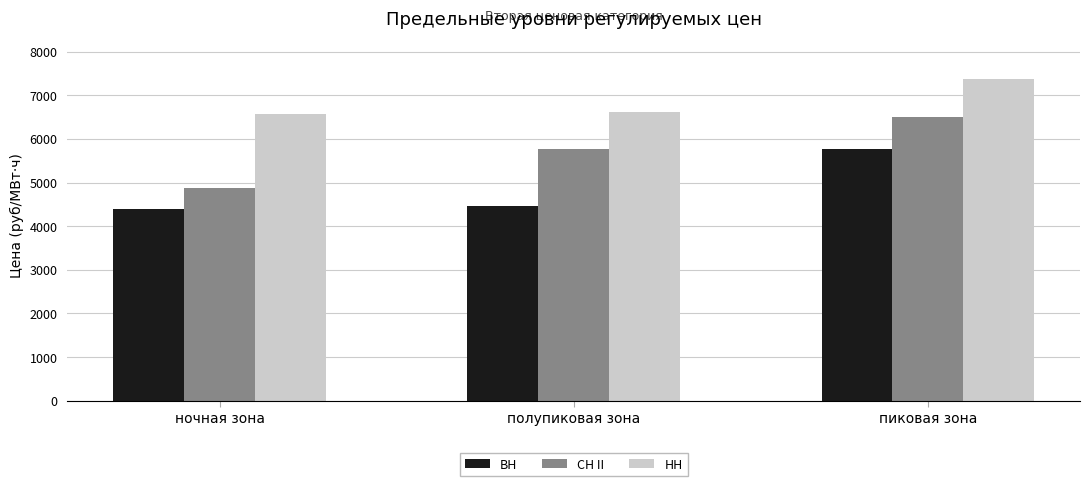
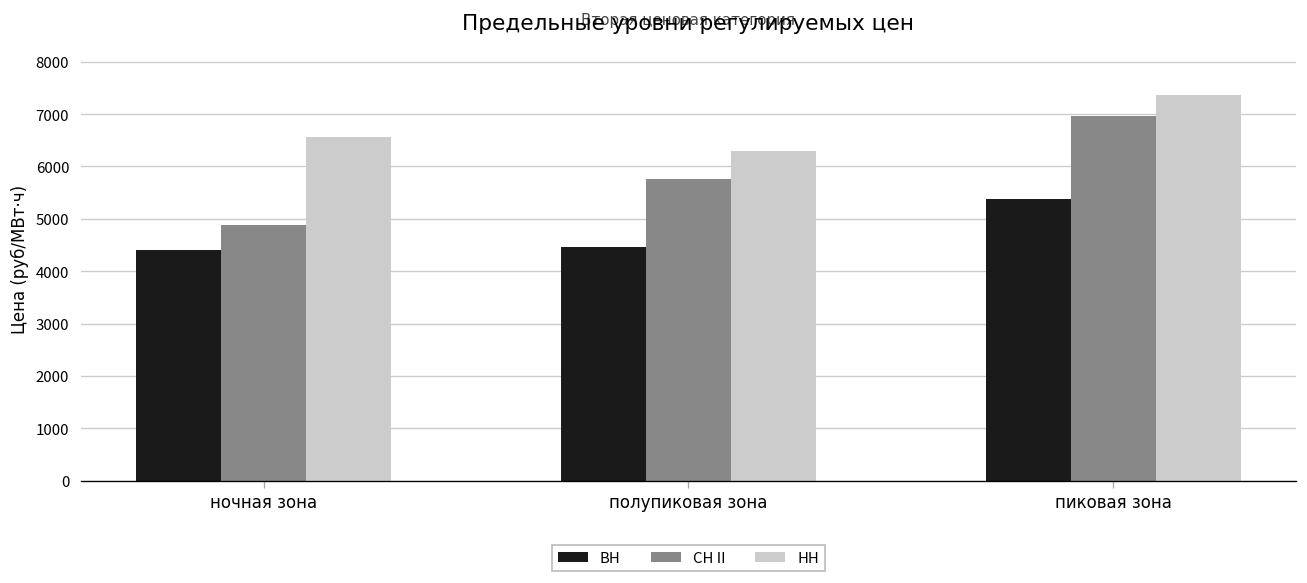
НН, полупиковая зона: 6600 -> 6300
ВН, пиковая зона: 5800 -> 5400
СН II, пиковая зона: 6500 -> 7000
